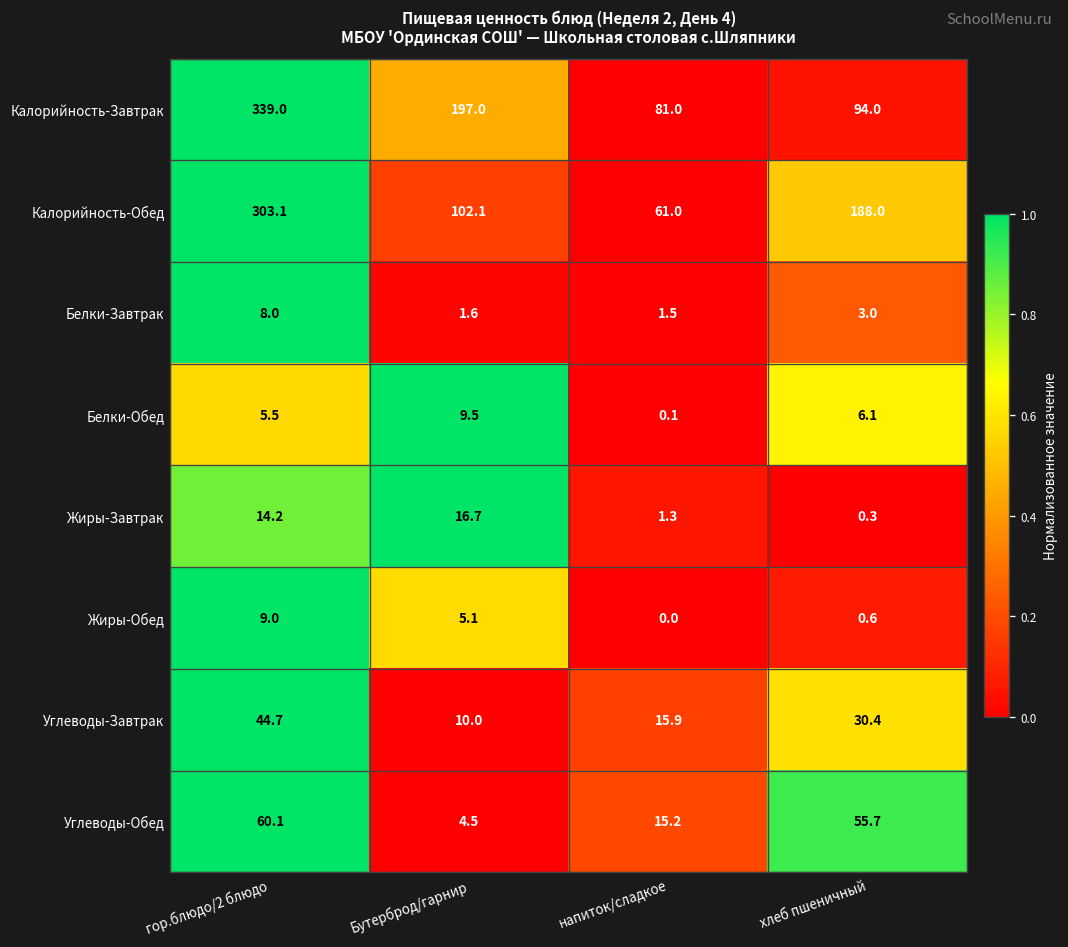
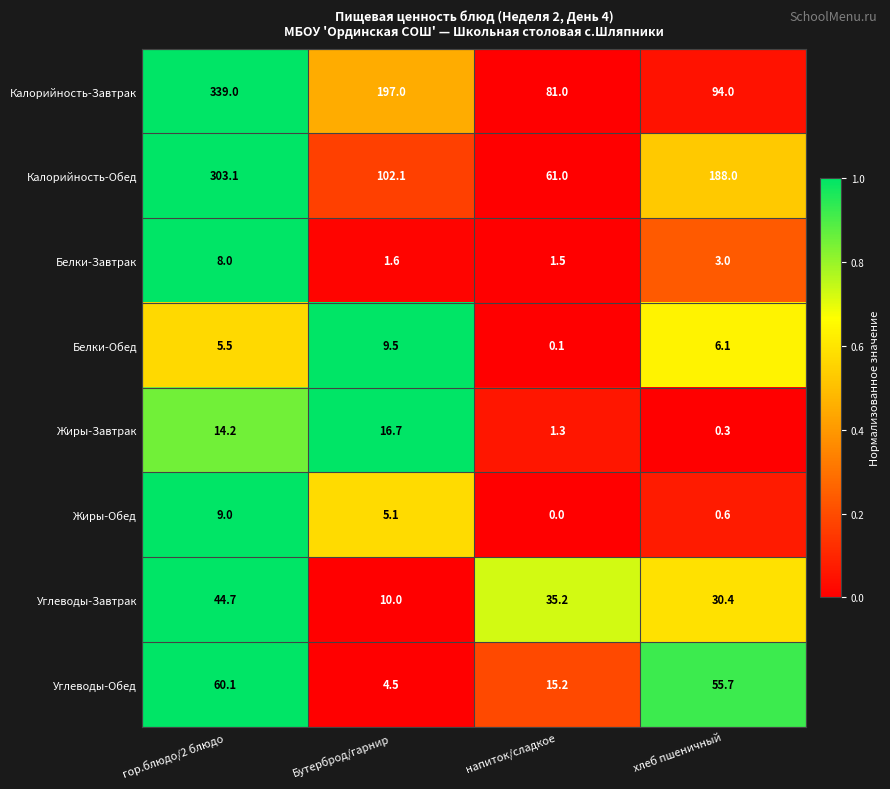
Углеводы-Завтрак, напиток/сладкое: 15.9 -> 35.2
